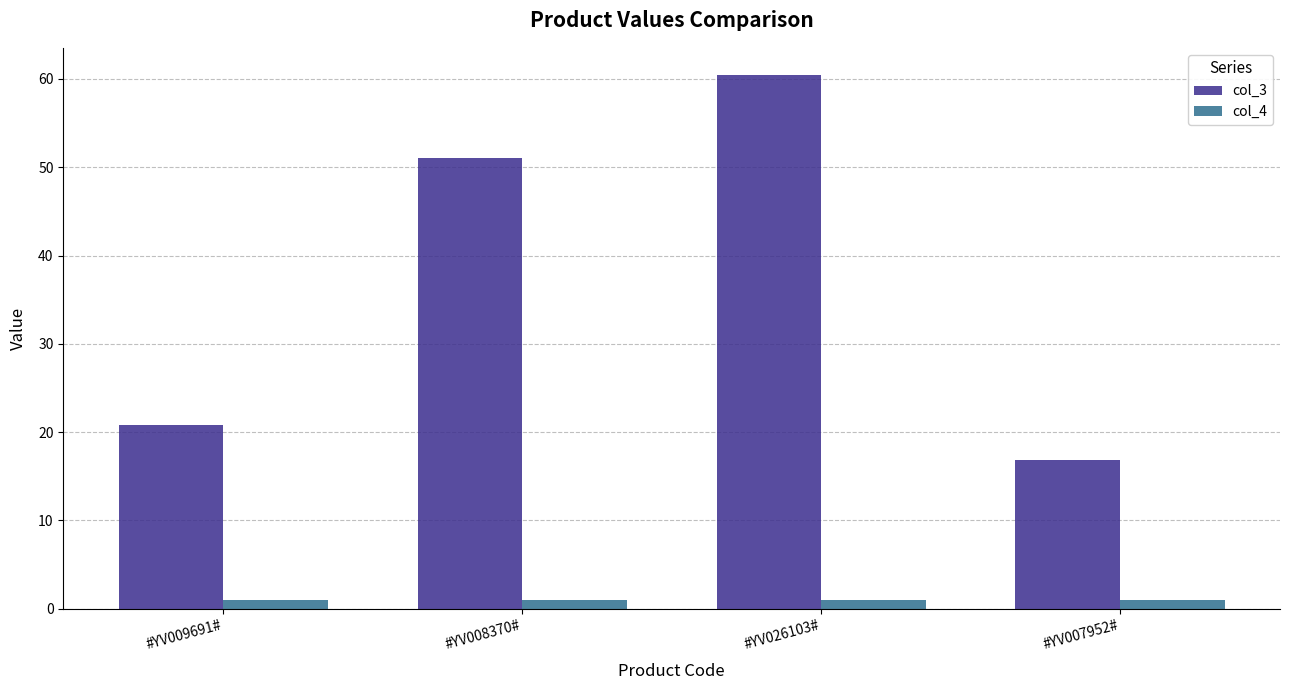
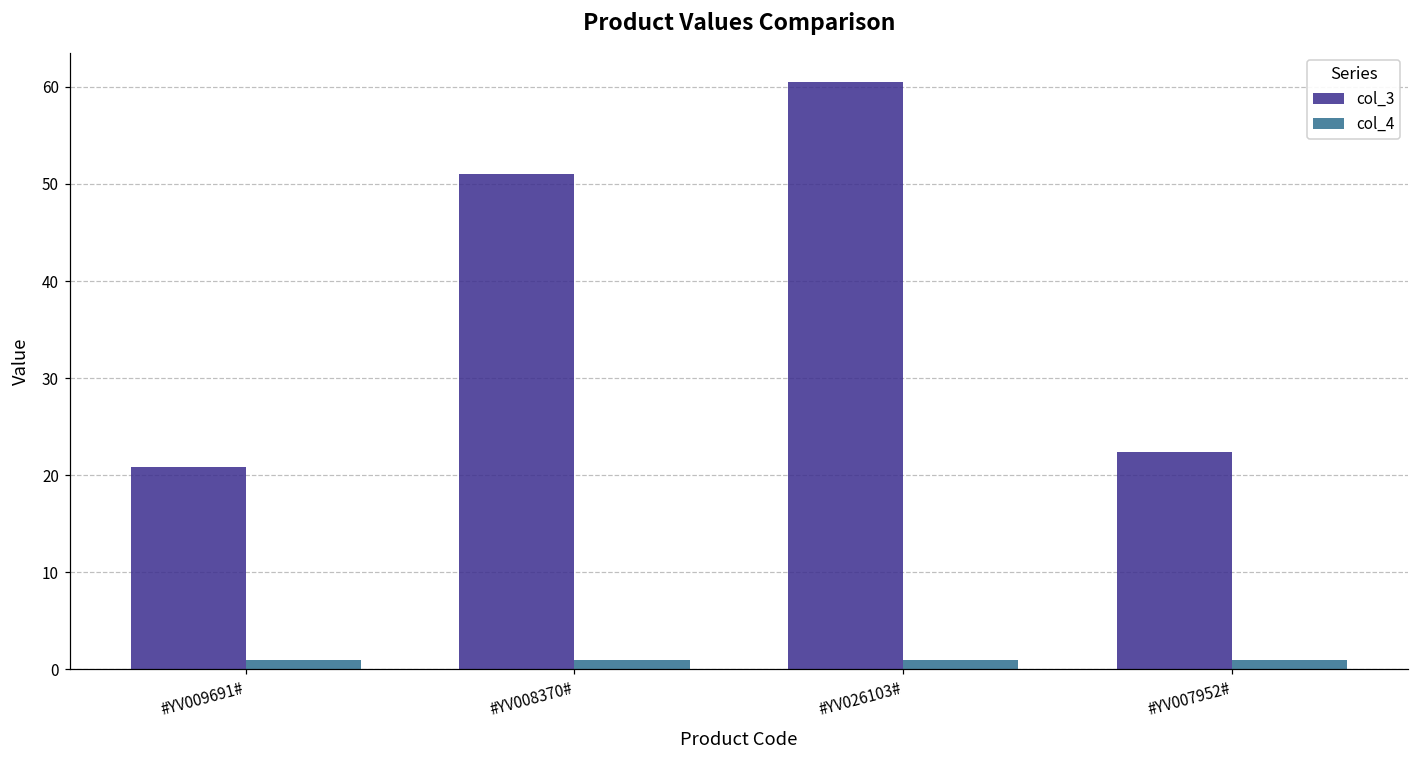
col_3, #YV007952#: 17 -> 22
